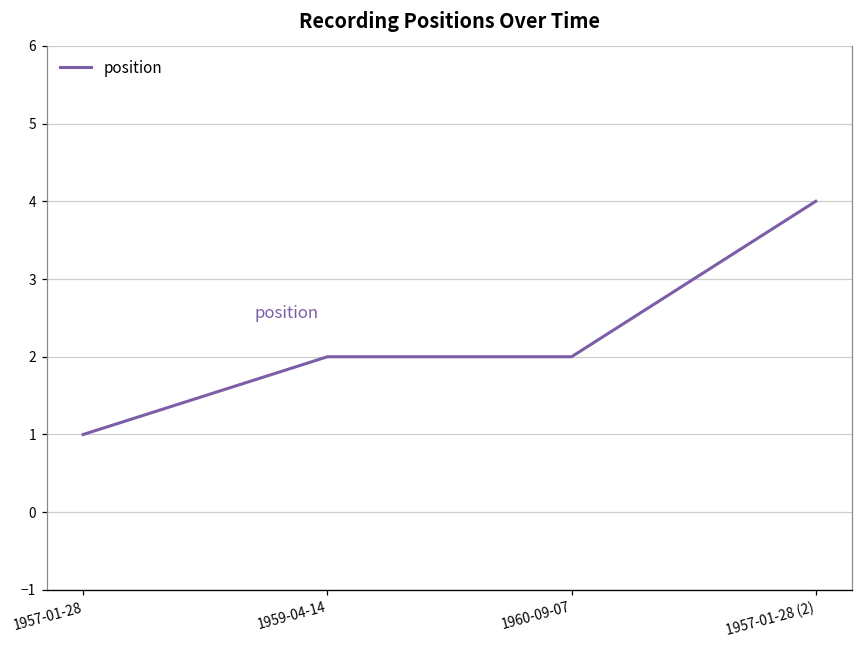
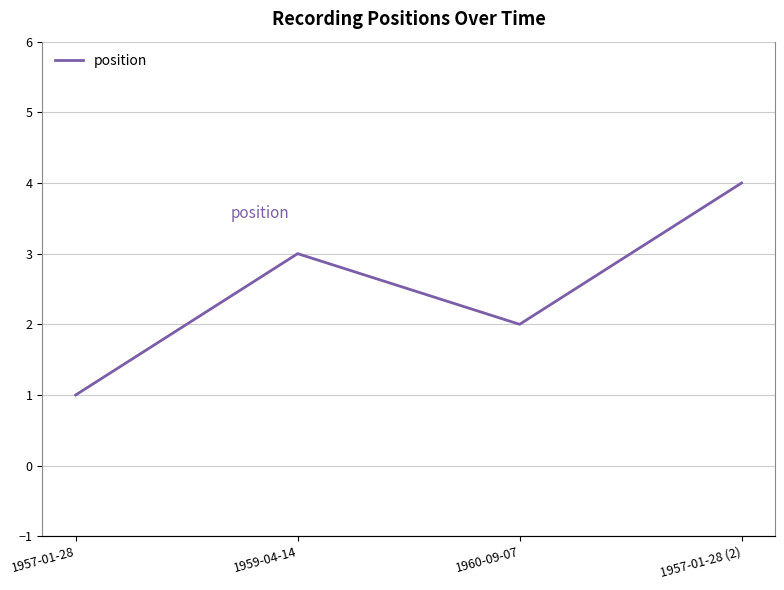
1959-04-14: 2 -> 3
